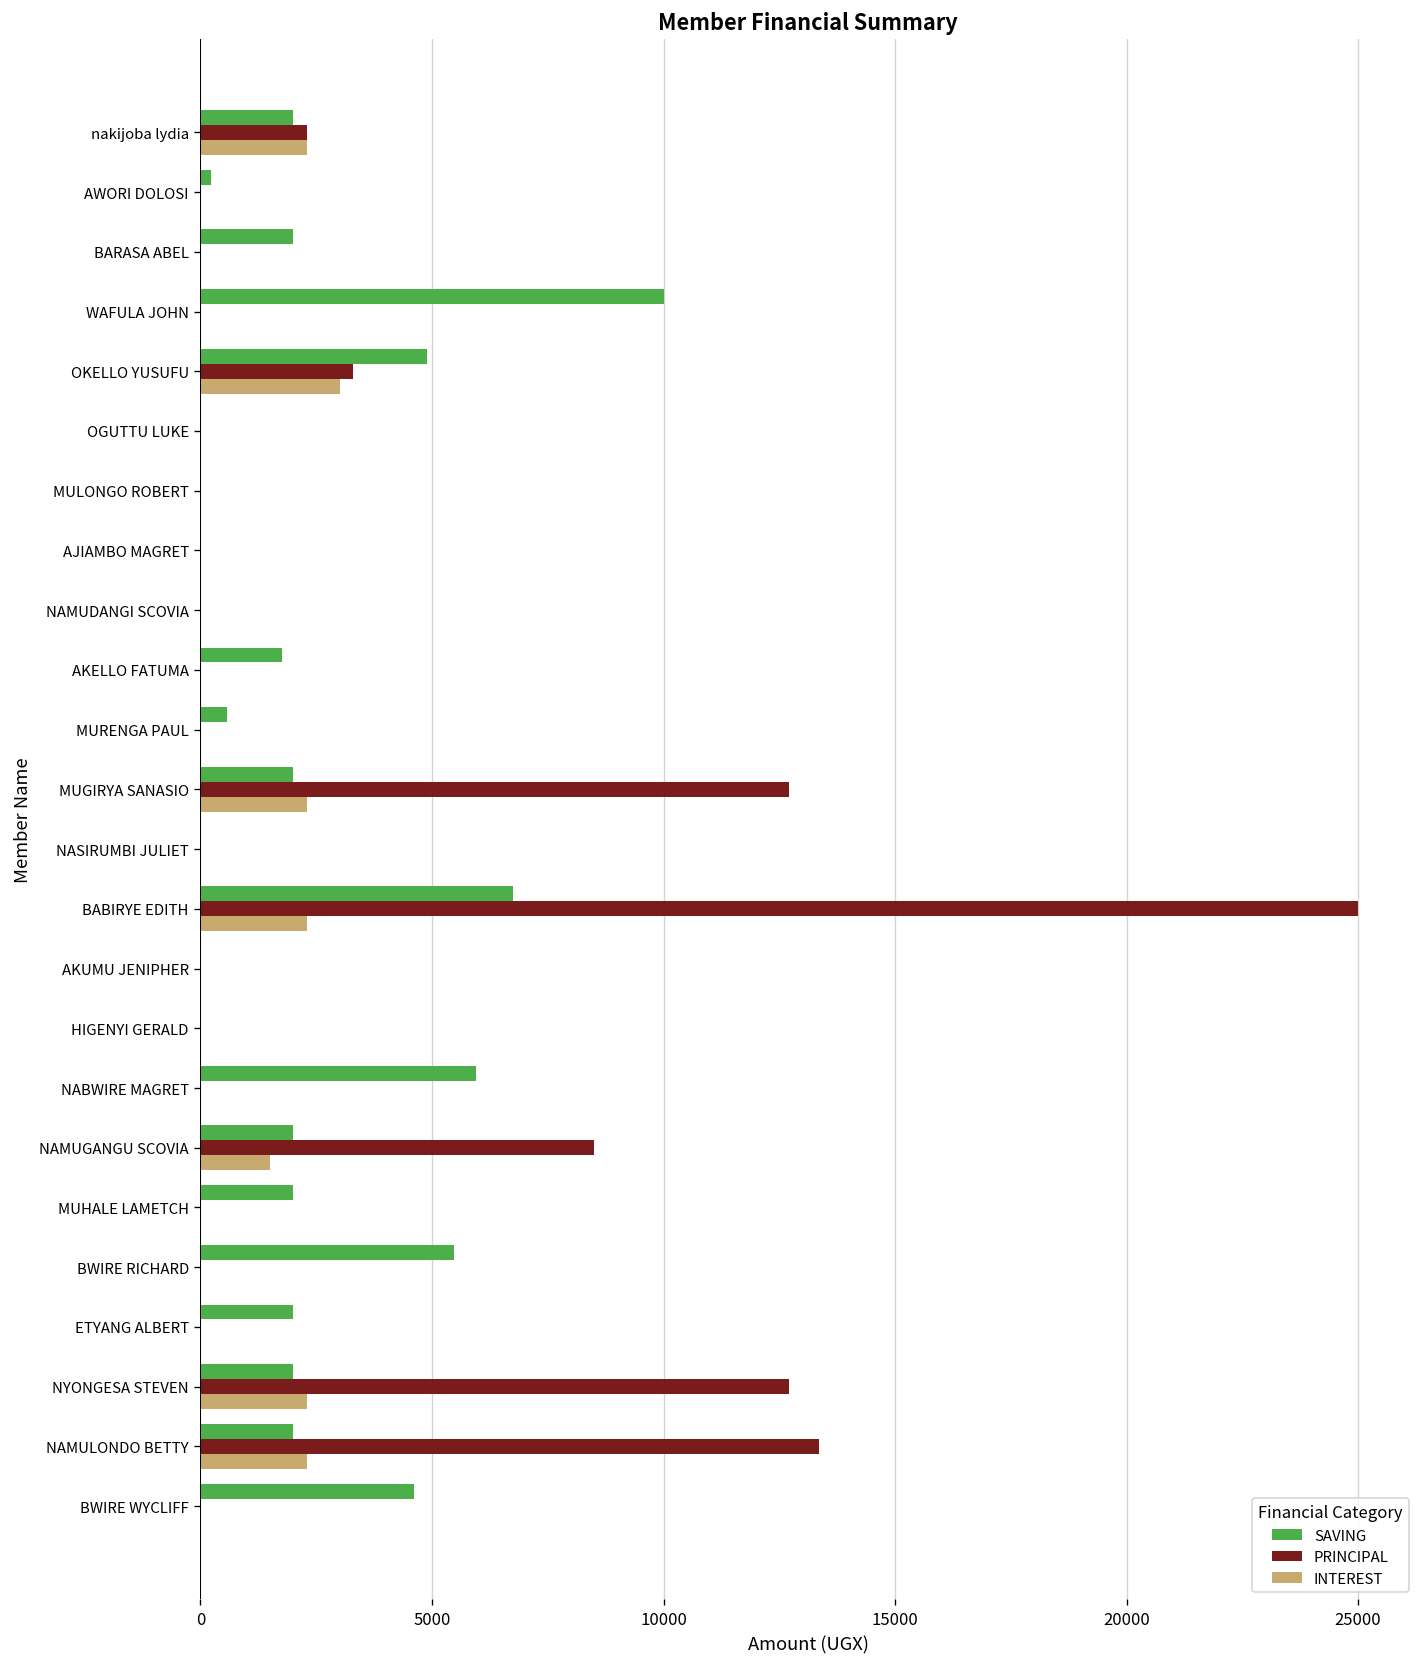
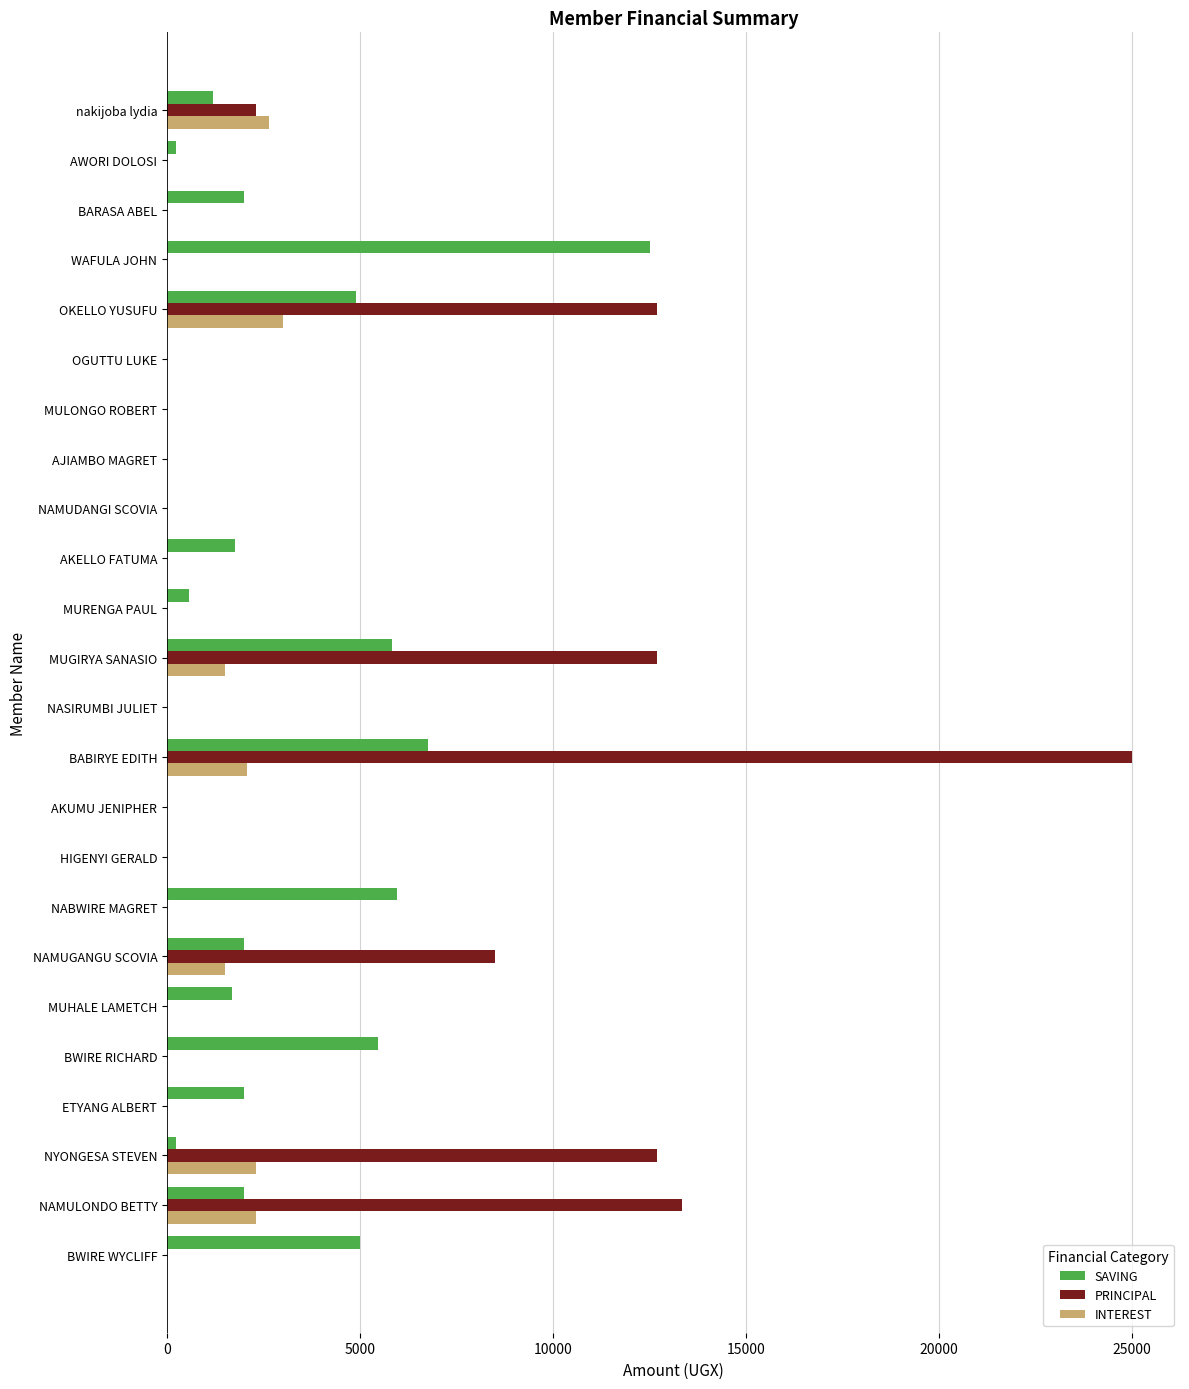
SAVING, nakijoba lydia: 2000 -> 1200
INTEREST, nakijoba lydia: 2300 -> 2700
SAVING, WAFULA JOHN: 10000 -> 12500
PRINCIPAL, OKELLO YUSUFU: 3300 -> 12700
SAVING, MUGIRYA SANASIO: 2000 -> 5800
INTEREST, MUGIRYA SANASIO: 2300 -> 1500
INTEREST, BABIRYE EDITH: 2300 -> 2100
SAVING, MUHALE LAMETCH: 2000 -> 1700
SAVING, NYONGESA STEVEN: 2000 -> 200
SAVING, BWIRE WYCLIFF: 4600 -> 5000
